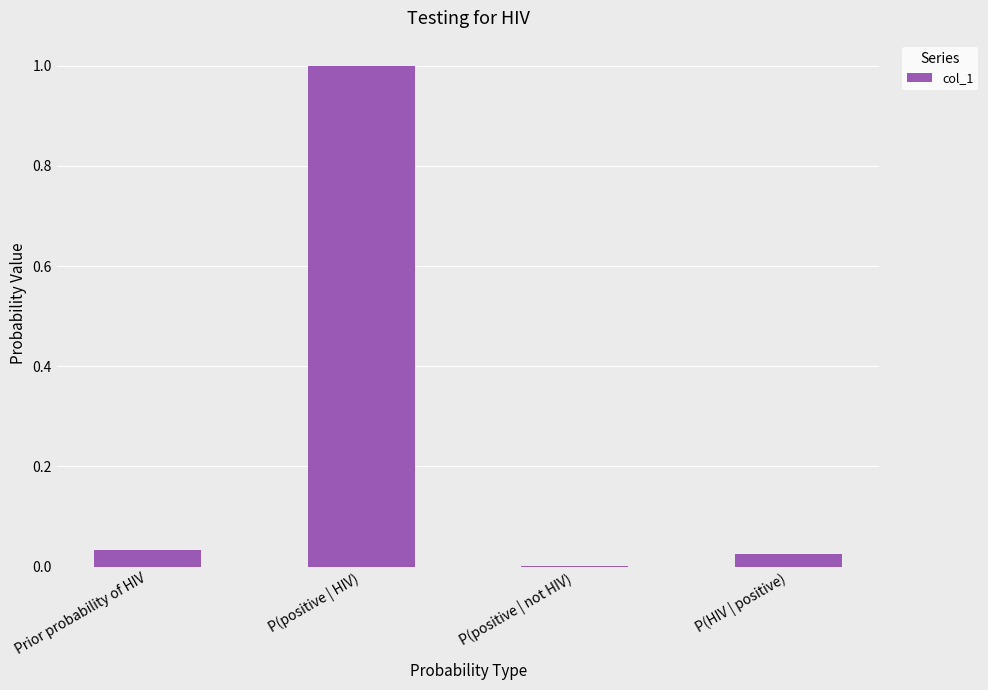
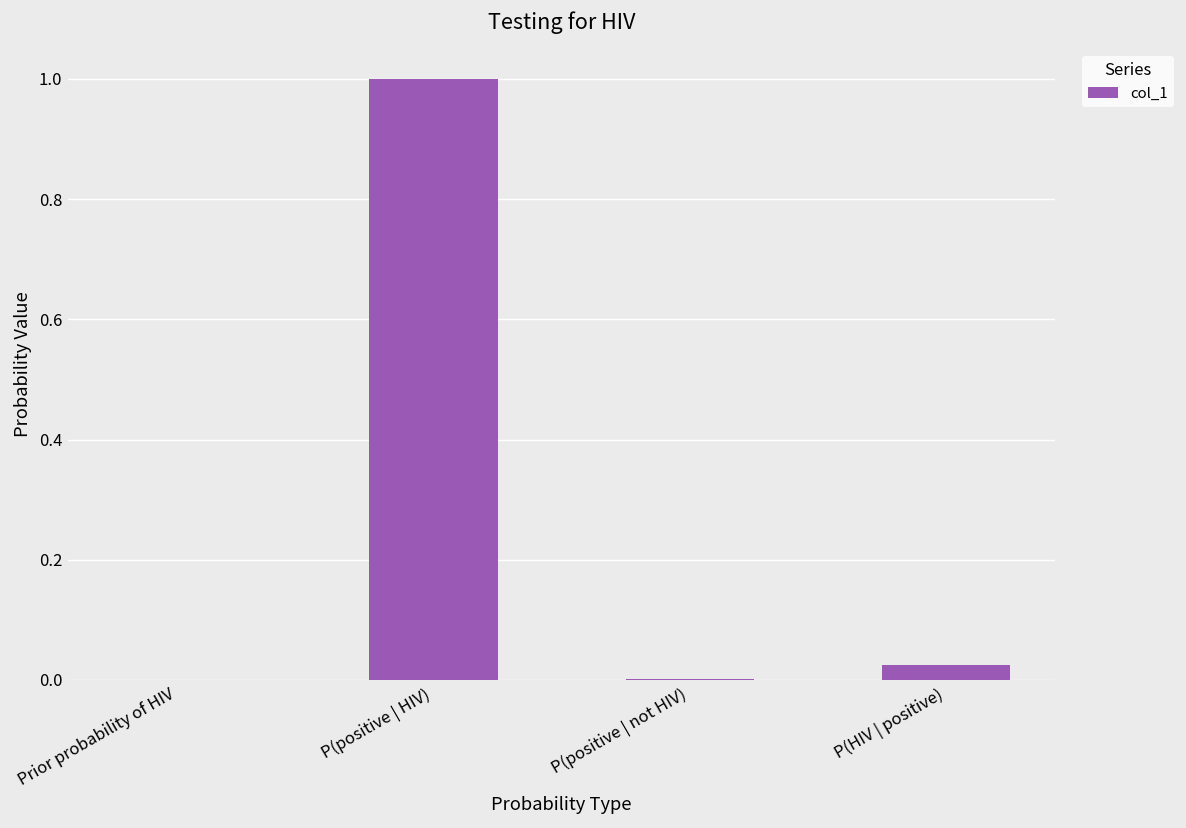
Prior probability of HIV: 0.03 -> 0.00
